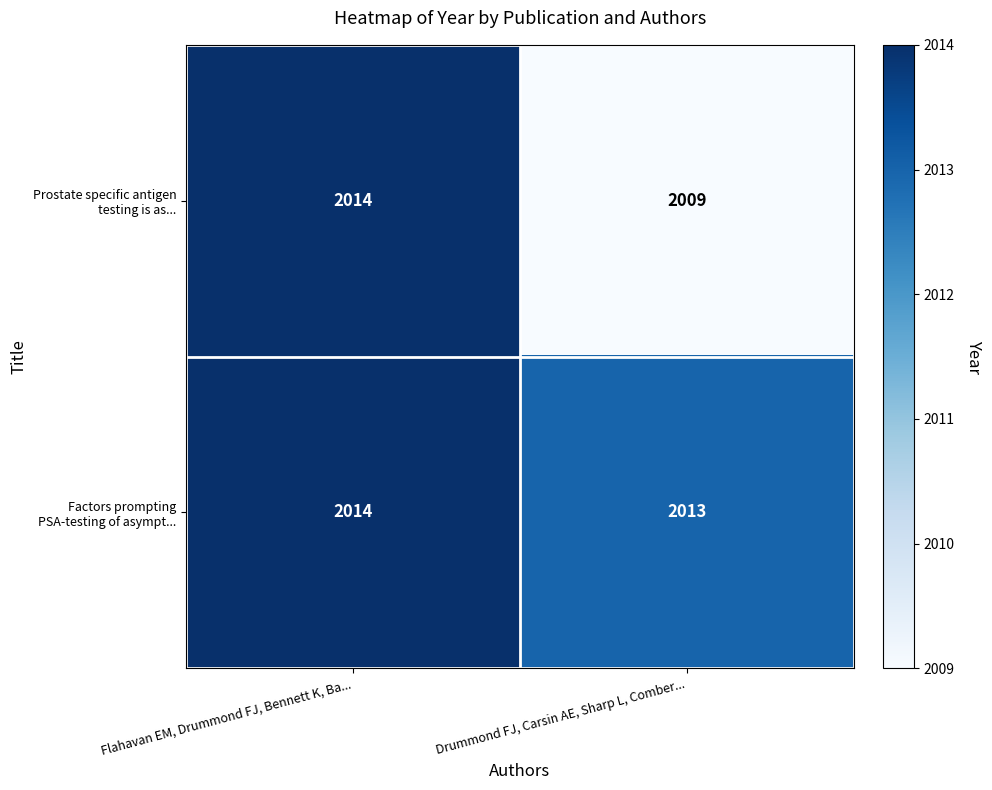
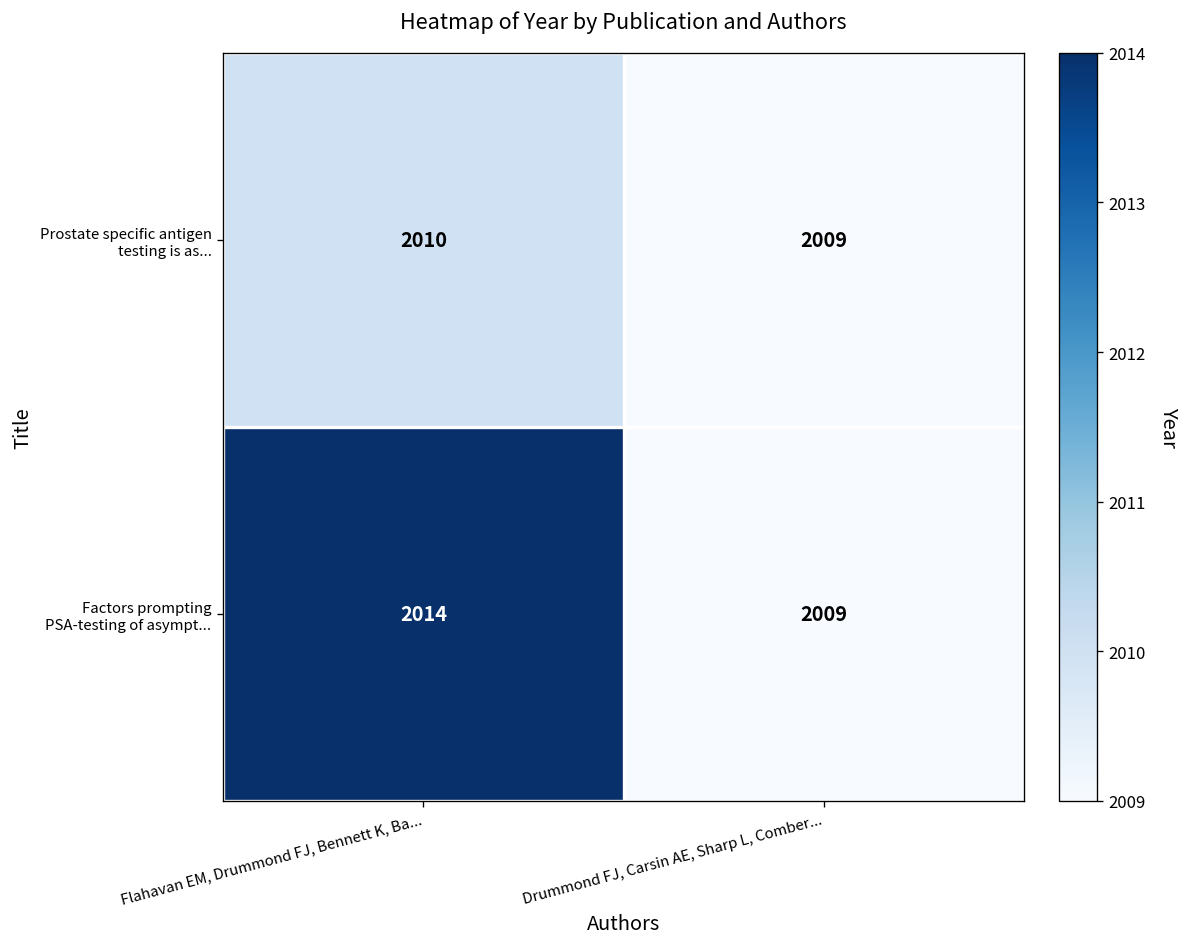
Prostate specific antigen testing is as..., Flahavan EM, Drummond FJ, Bennett K, Ba...: 2014 -> 2010
Factors prompting PSA-testing of asympt..., Drummond FJ, Carsin AE, Sharp L, Comber...: 2013 -> 2009
